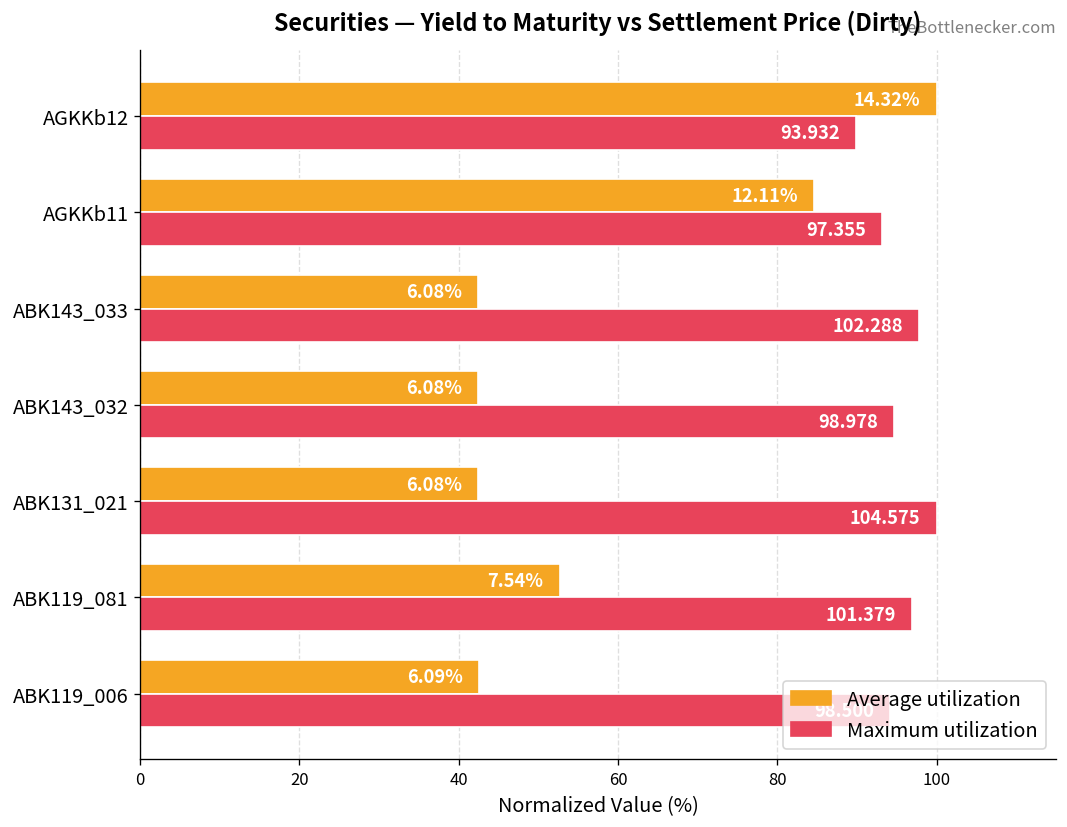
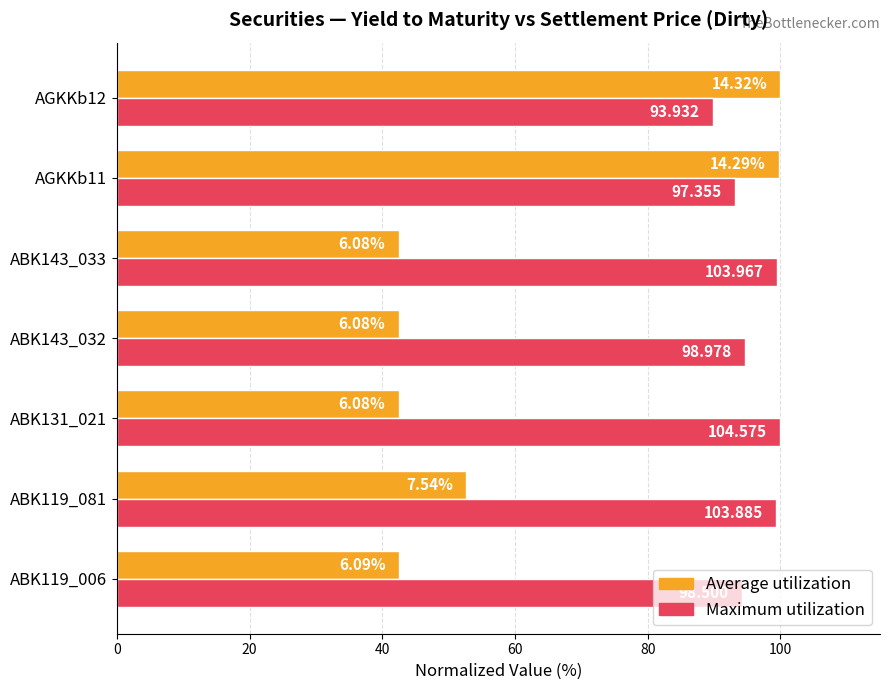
Average utilization, AGKKb11: 12.11% -> 14.29%
Maximum utilization, ABK143_033: 102.288 -> 103.967
Maximum utilization, ABK119_081: 101.379 -> 103.885
